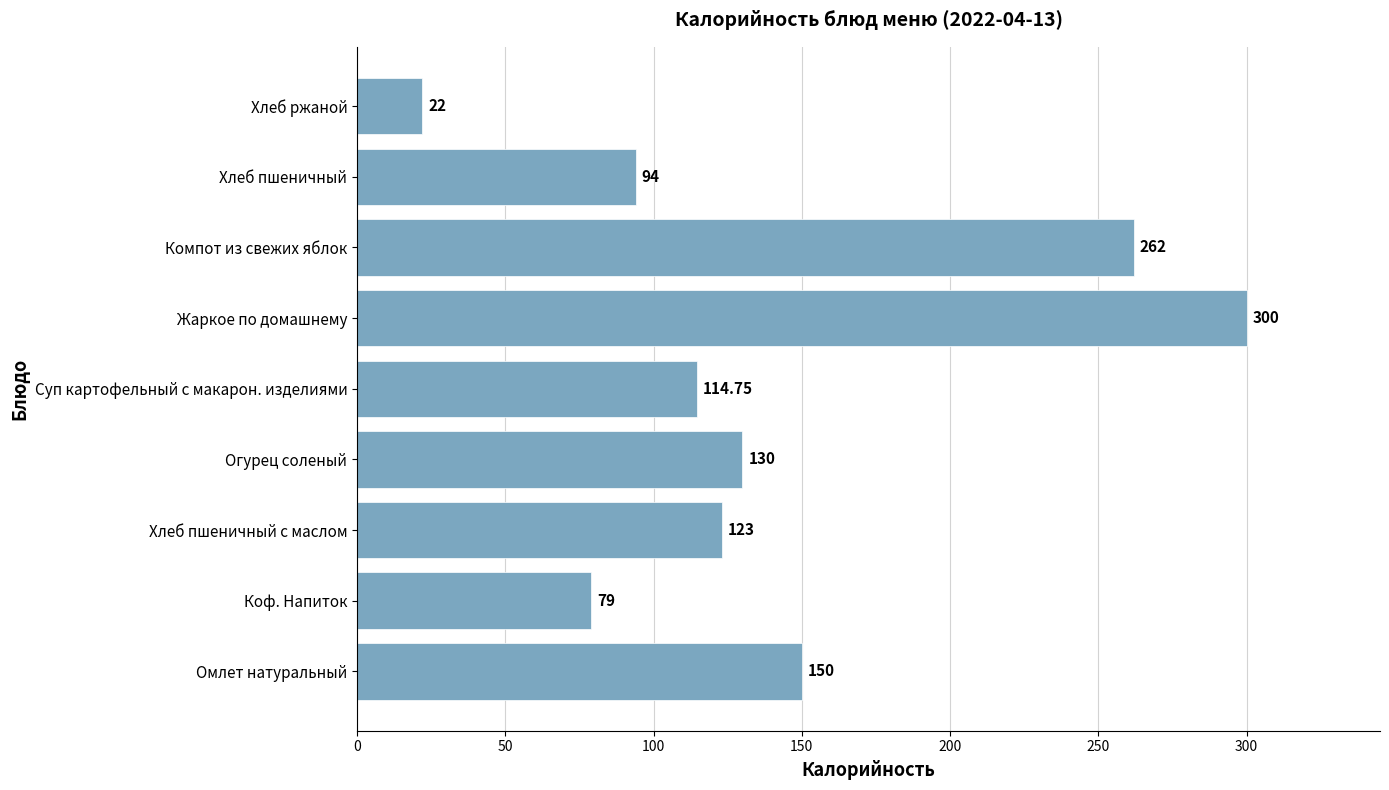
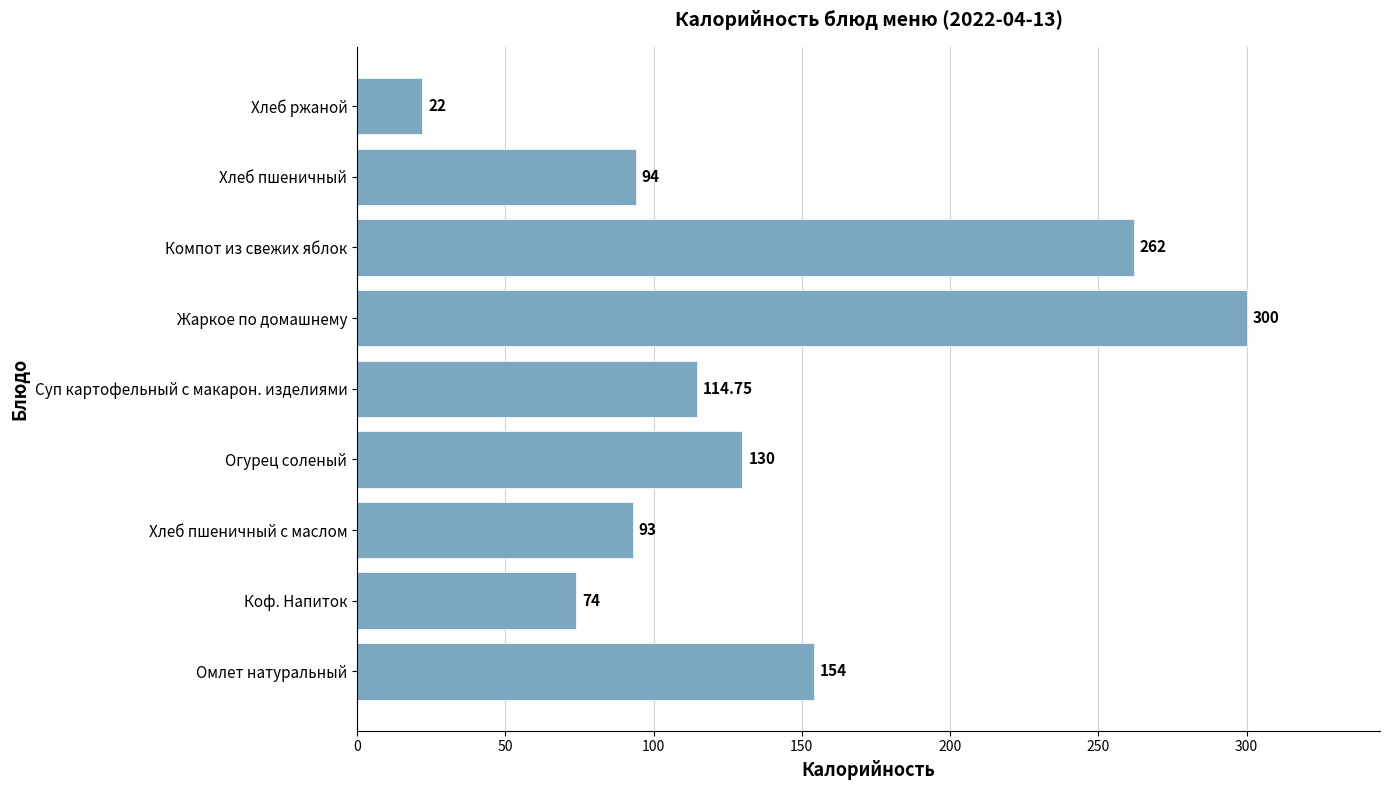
Хлеб пшеничный с маслом: 123 -> 93
Коф. Напиток: 79 -> 74
Омлет натуральный: 150 -> 154
